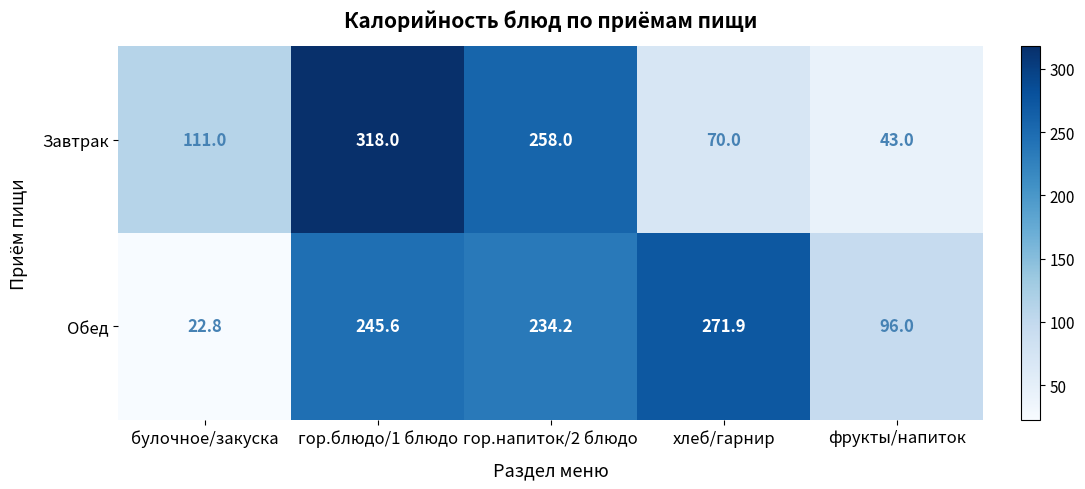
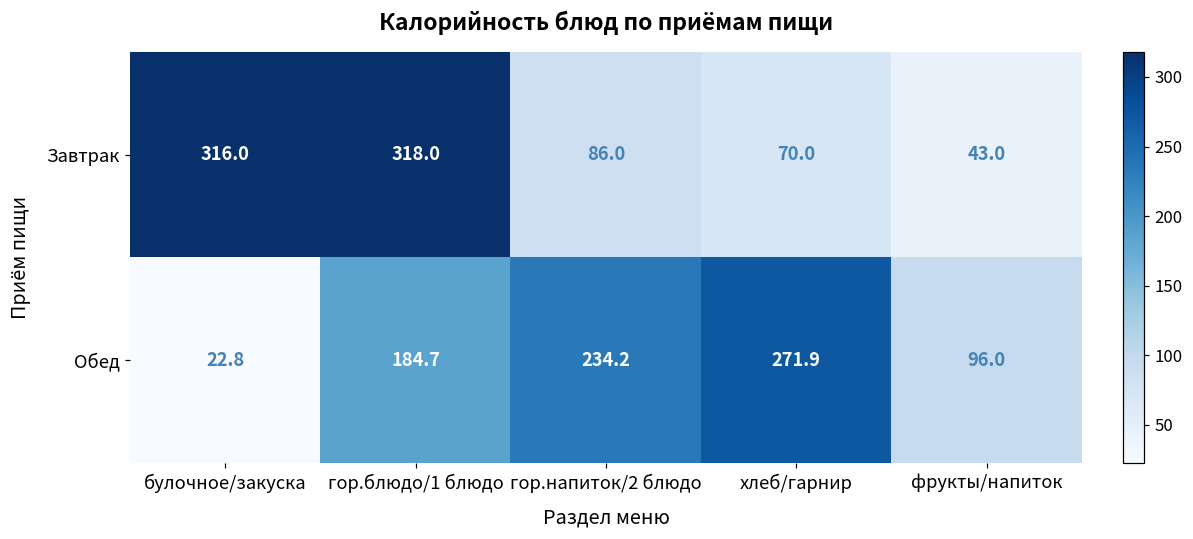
Завтрак, булочное/закуска: 111.0 -> 316.0
Завтрак, гор.напиток/2 блюдо: 258.0 -> 86.0
Обед, гор.блюдо/1 блюдо: 245.6 -> 184.7
